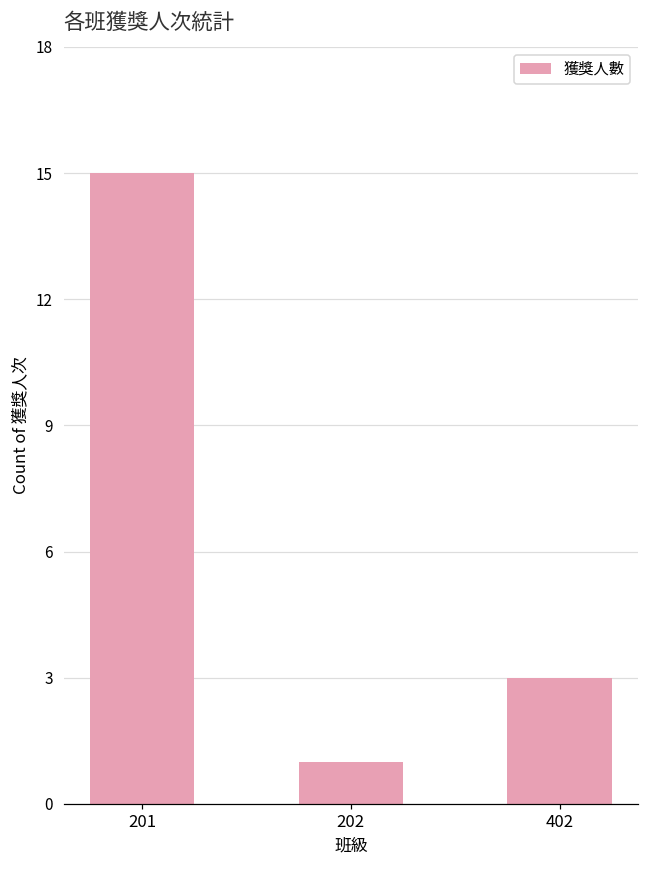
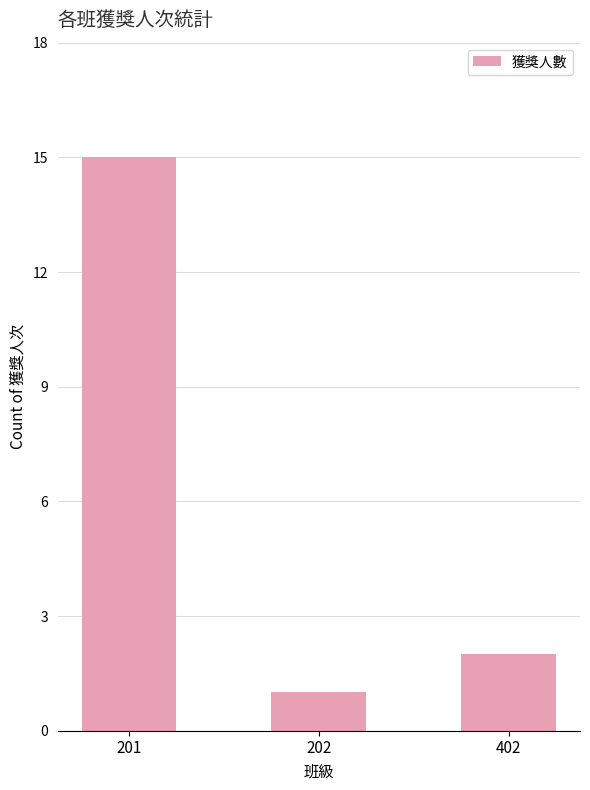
402: 3 -> 2
